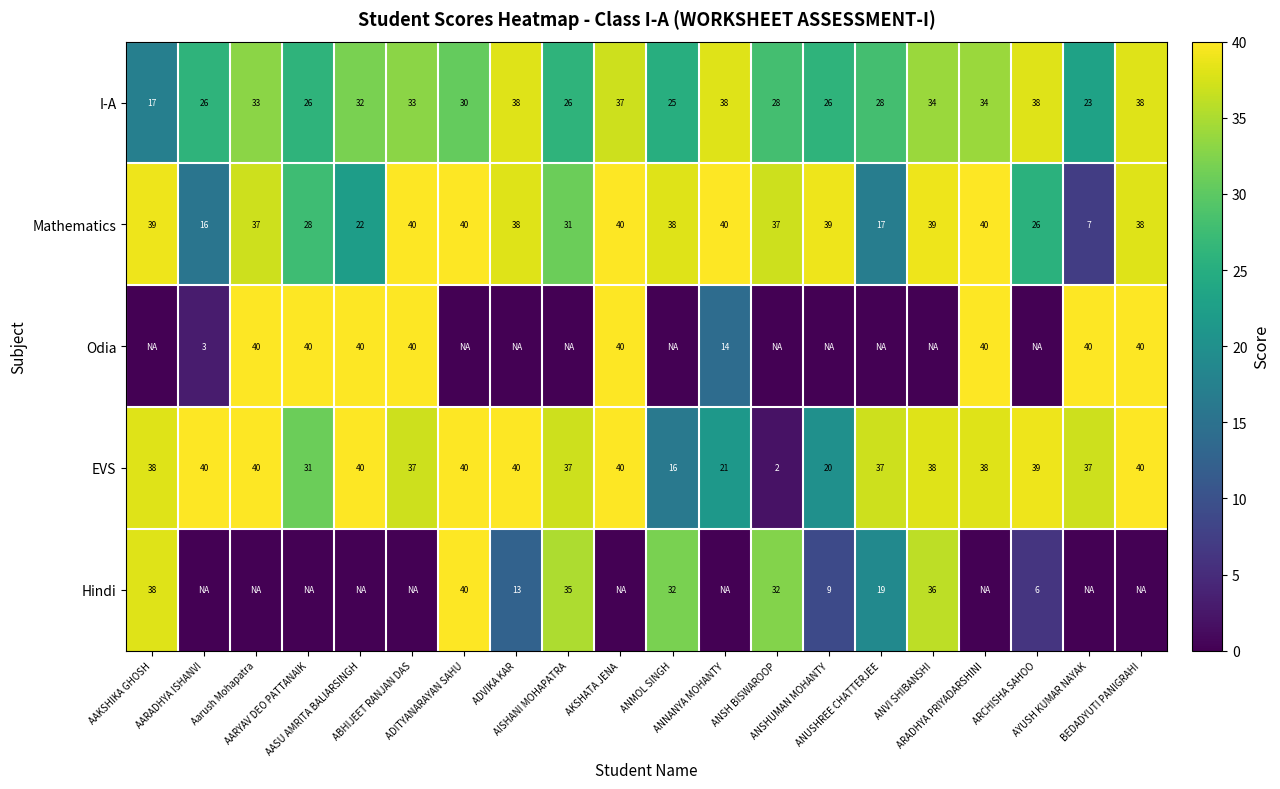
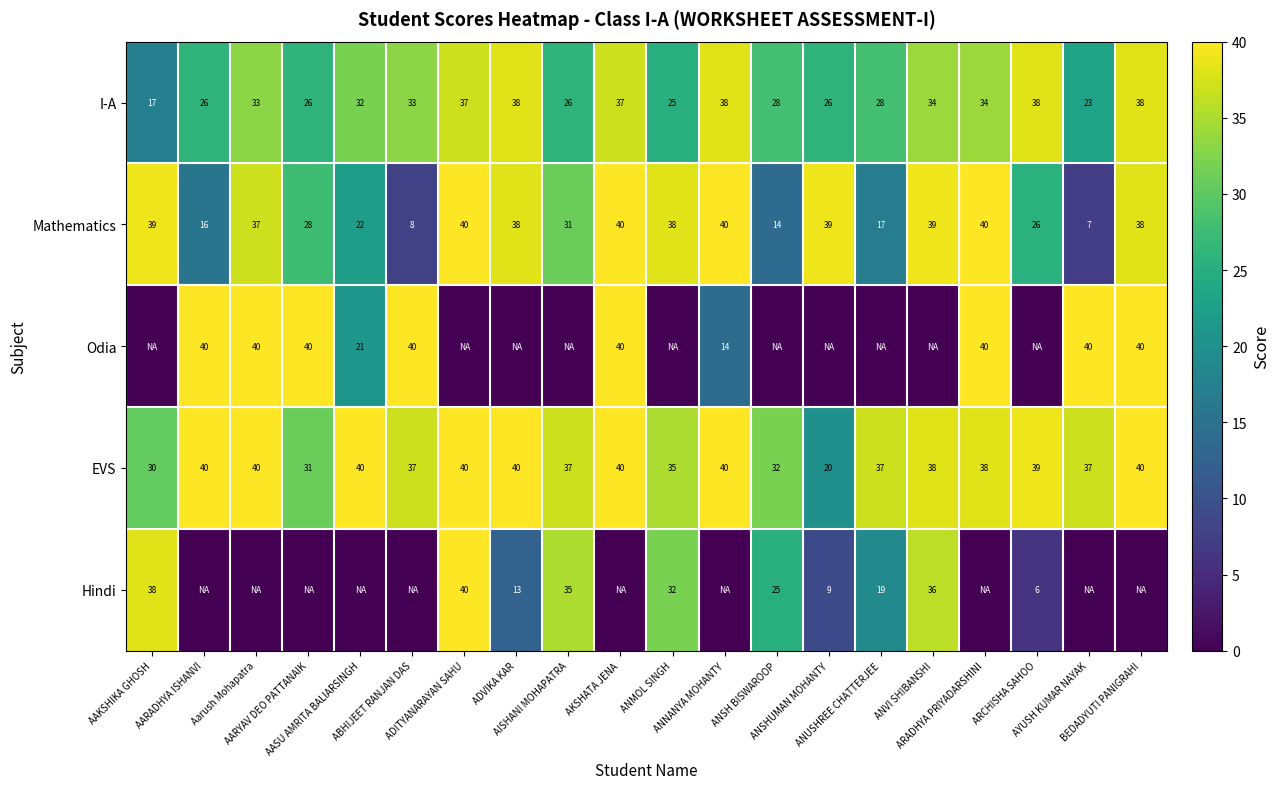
I-A, ADITYANARAYAN SAHU: 30 -> 37
Mathematics, ABHIJEET RANJAN DAS: 40 -> 8
Mathematics, ANSH BISWAROOP: 37 -> 14
Odia, AARADHYA ISHANVI: 3 -> 40
Odia, AASU AMRITA BALIARSINGH: 40 -> 21
EVS, AAKSHIKA GHOSH: 38 -> 30
EVS, ANMOL SINGH: 16 -> 35
EVS, ANNANYA MOHANTY: 21 -> 40
EVS, ANSH BISWAROOP: 2 -> 32
Hindi, ANSH BISWAROOP: 32 -> 25
